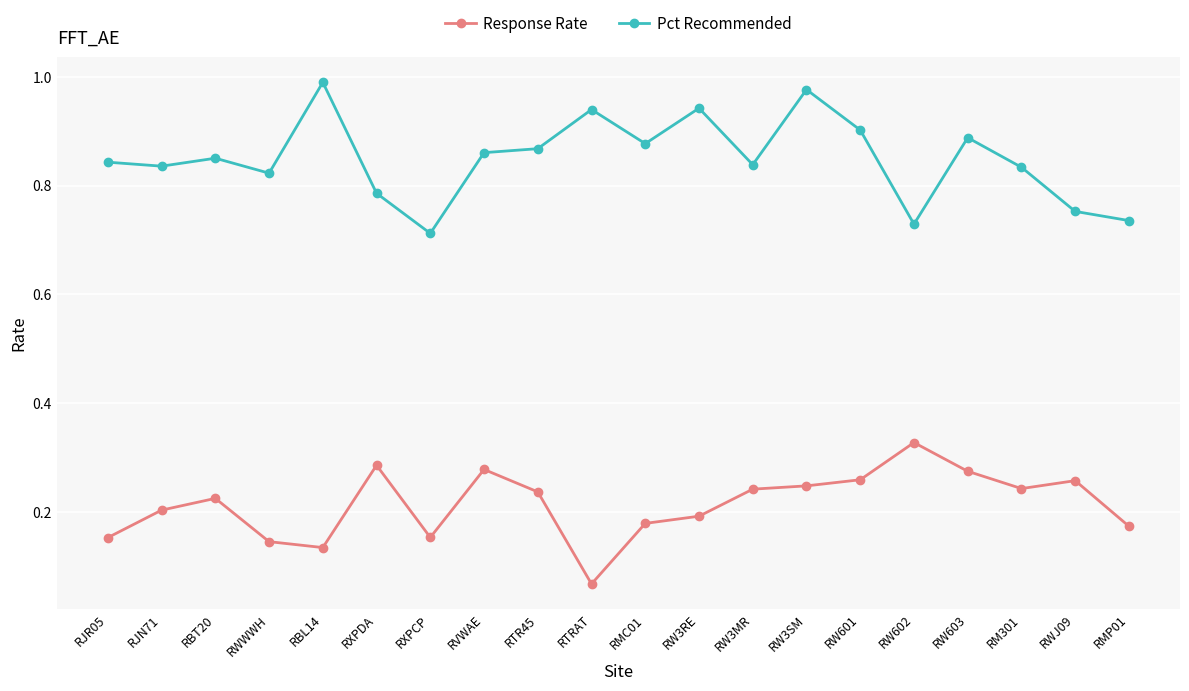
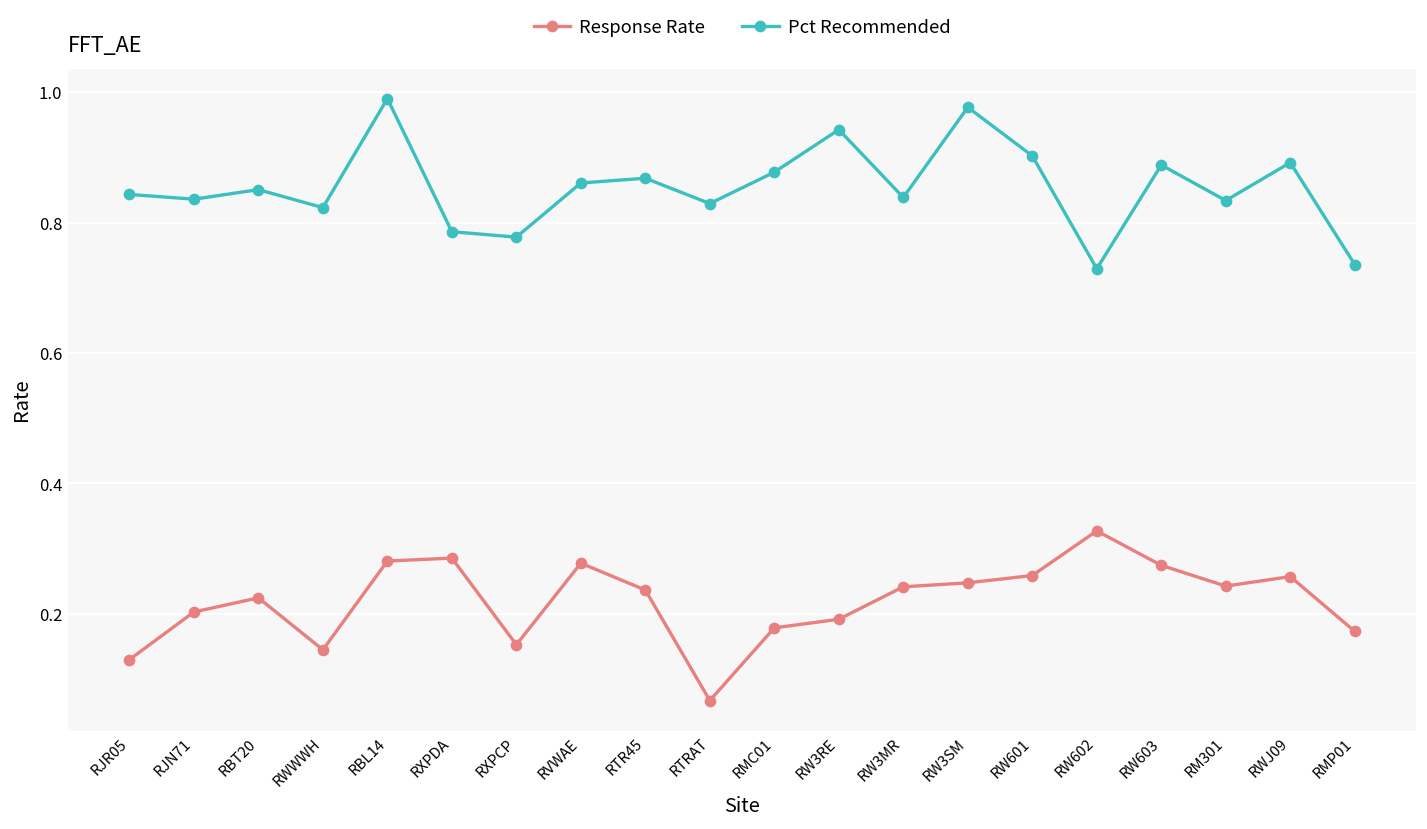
Response Rate, RJR05: 0.15 -> 0.13
Response Rate, RBL14: 0.13 -> 0.28
Pct Recommended, RXPCP: 0.71 -> 0.78
Pct Recommended, RTRAT: 0.94 -> 0.83
Pct Recommended, RWJ09: 0.75 -> 0.89
